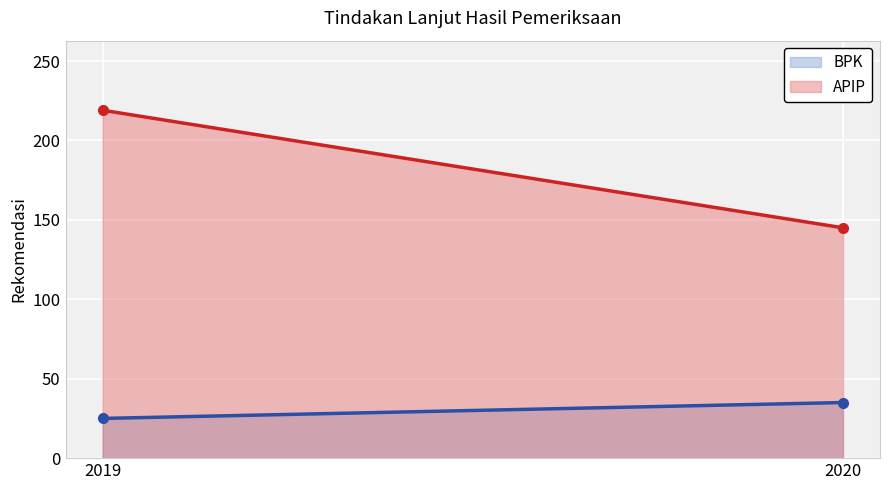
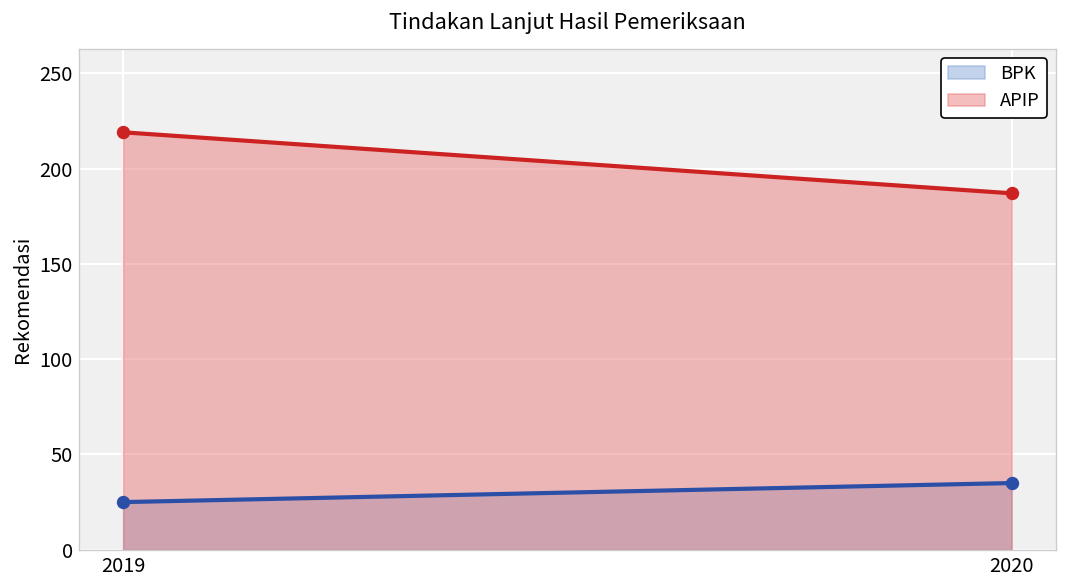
APIP, 2020: 145 -> 187
